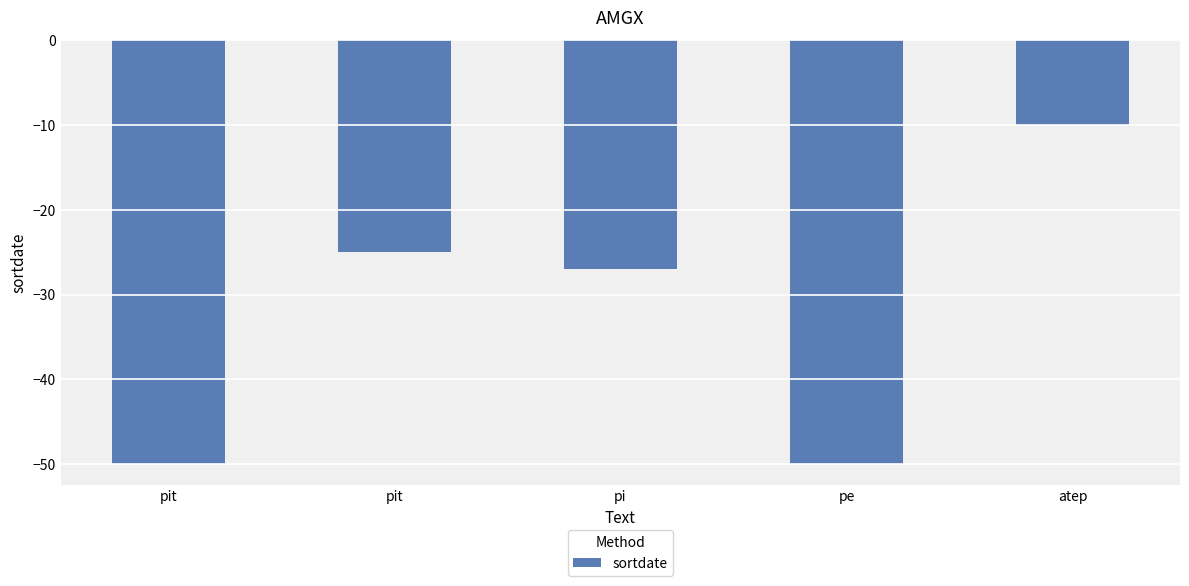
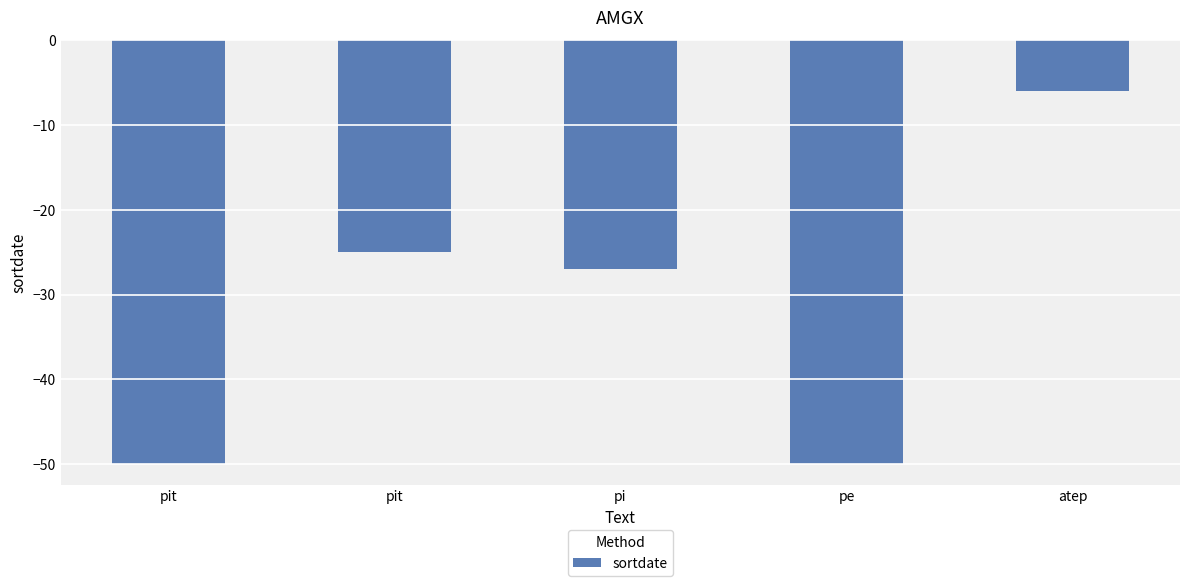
atep: -10 -> -6
